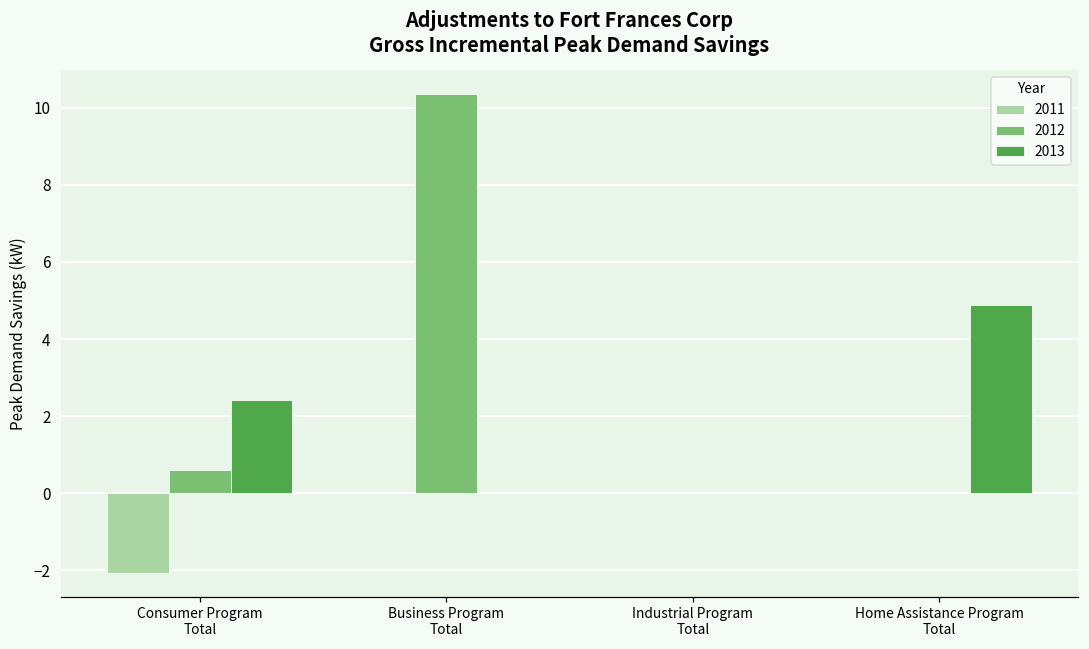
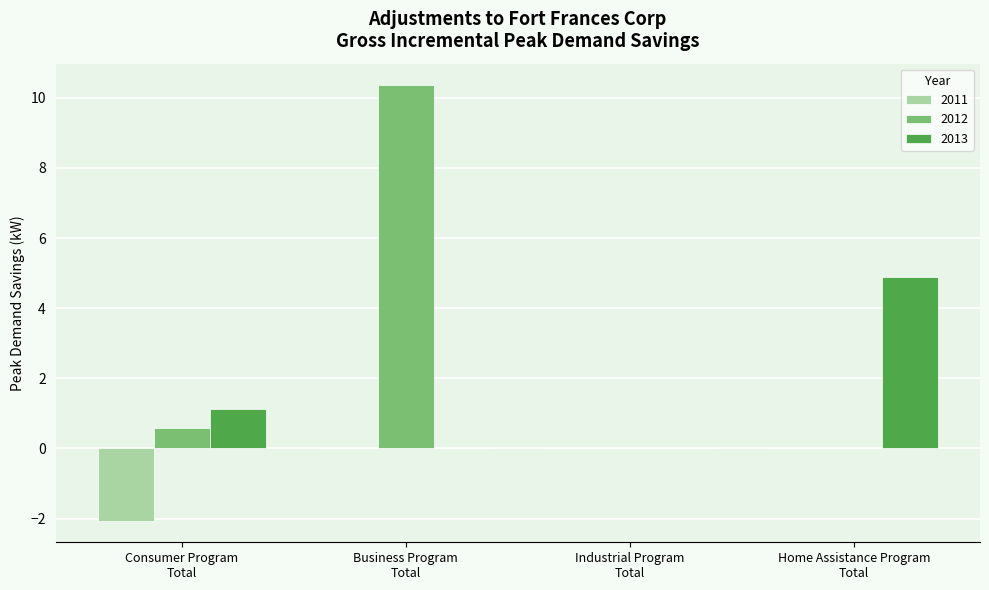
2013, Consumer Program Total: 2.4 -> 1.1
